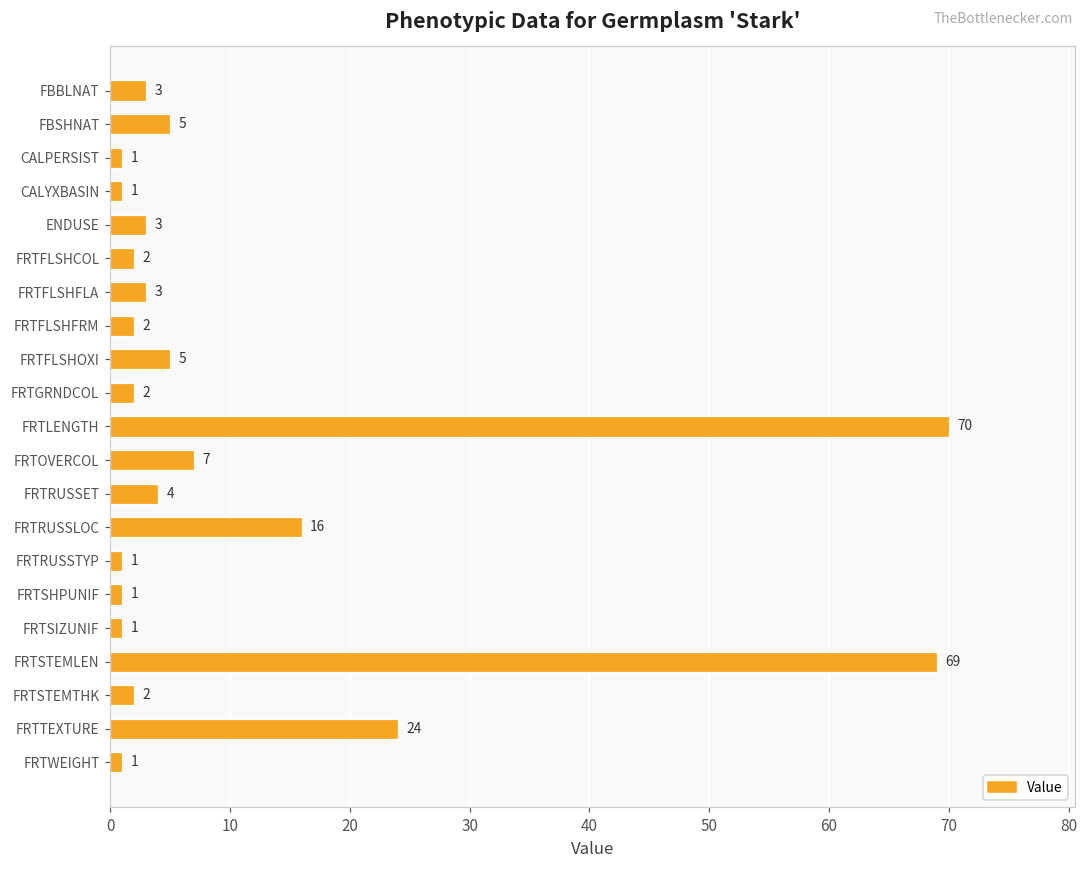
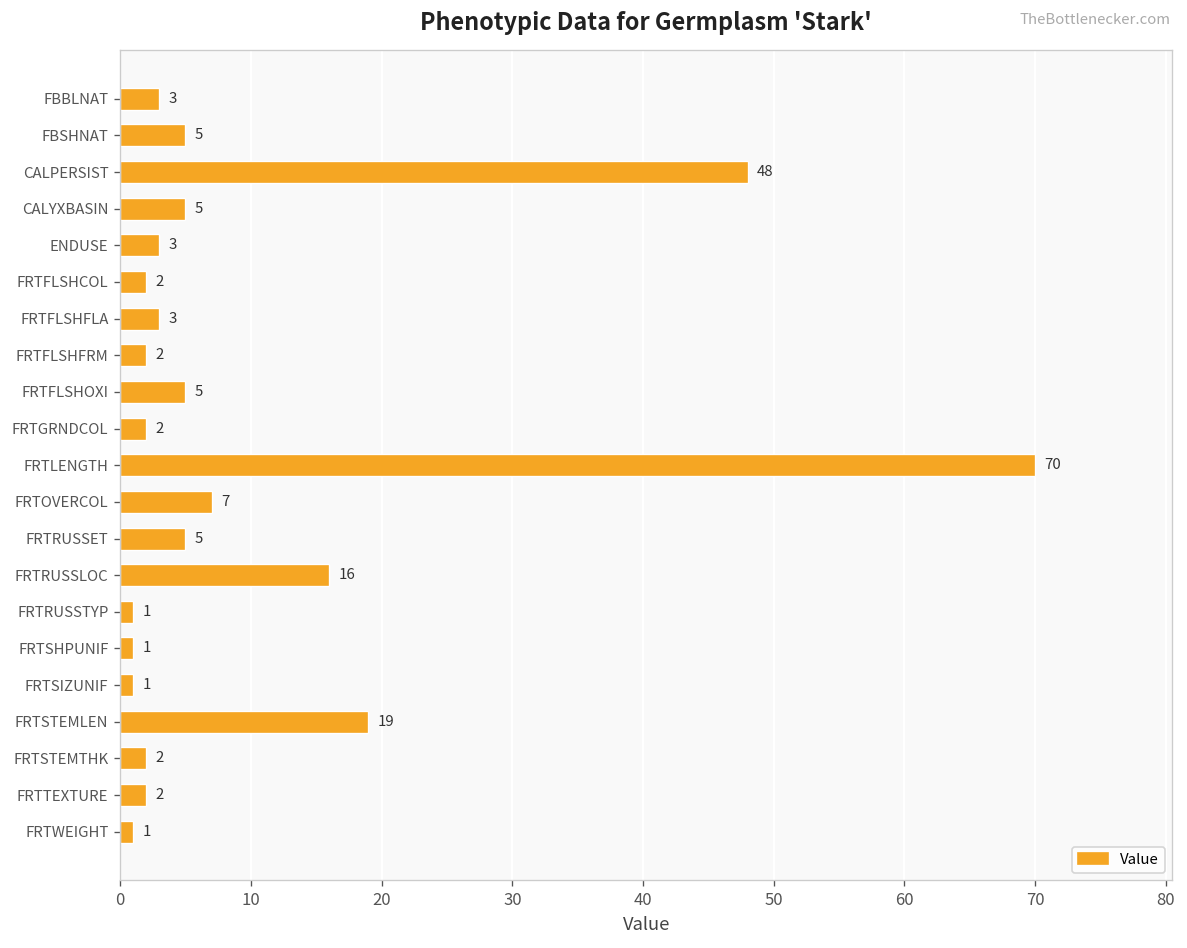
CALPERSIST: 1 -> 48
CALYXBASIN: 1 -> 5
FRTRUSSET: 4 -> 5
FRTSTEMLEN: 69 -> 19
FRTTEXTURE: 24 -> 2
